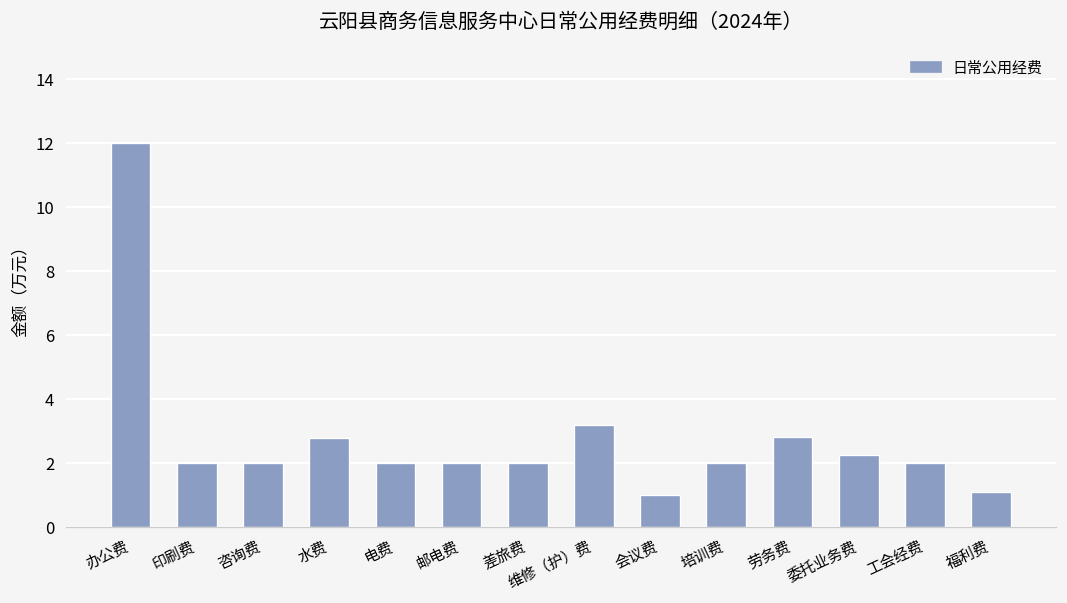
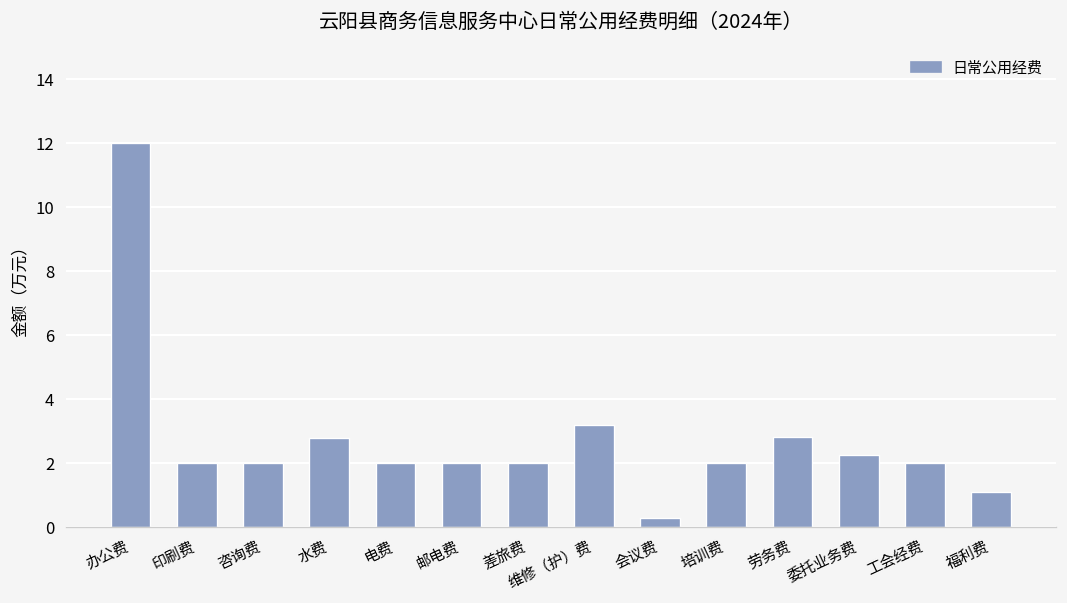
会议费: 1.0 -> 0.3
